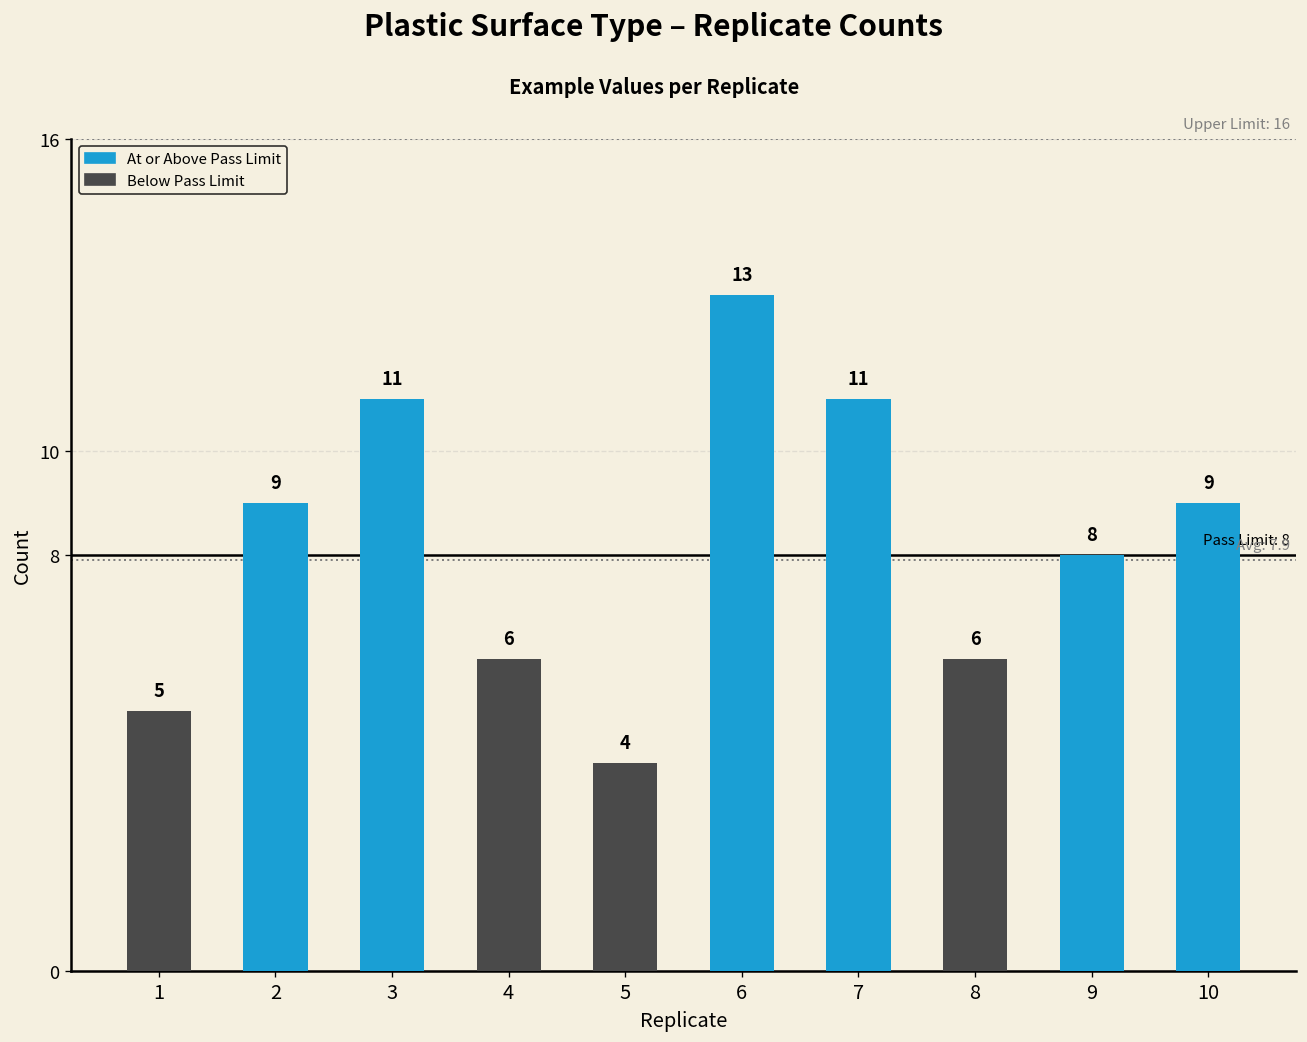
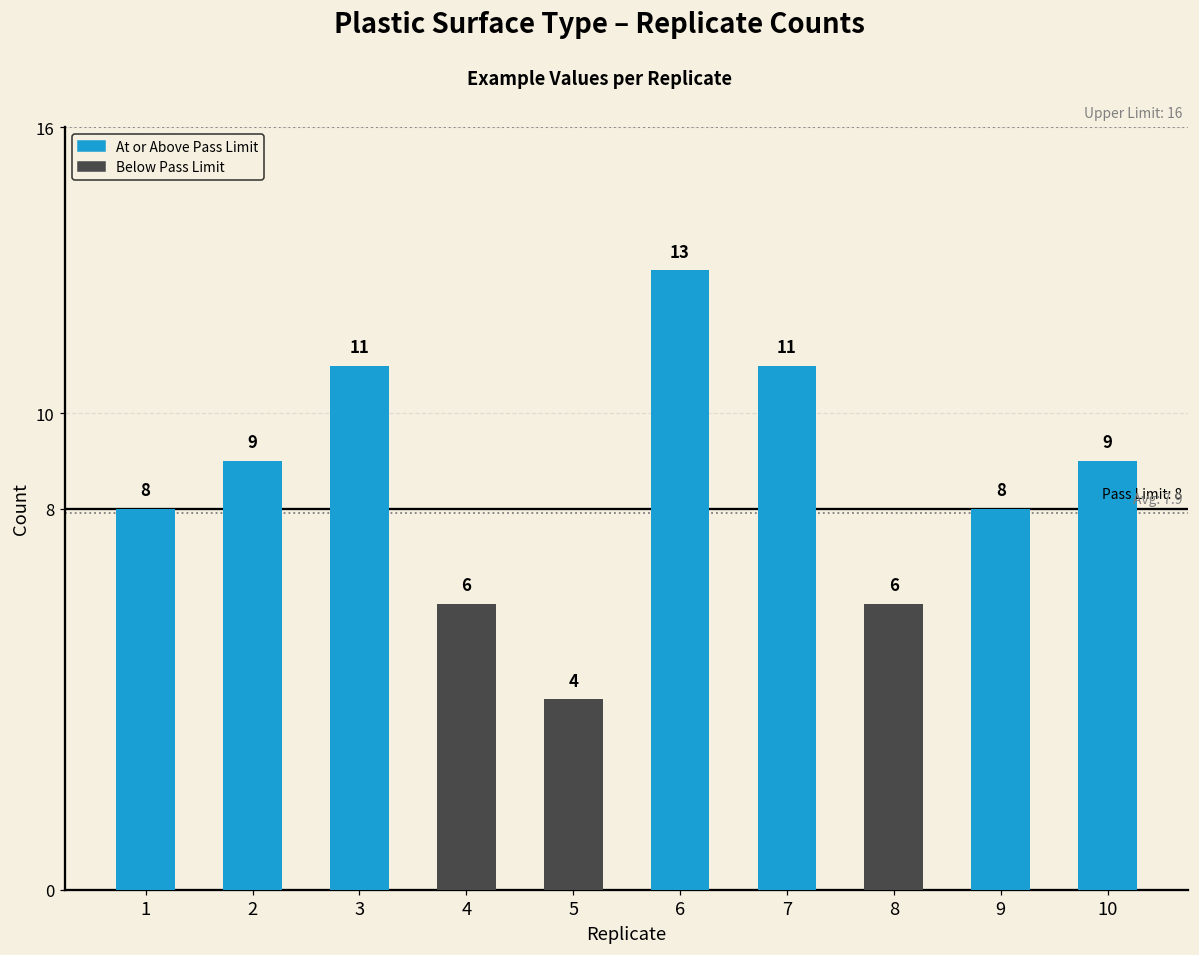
1: 5 -> 8
